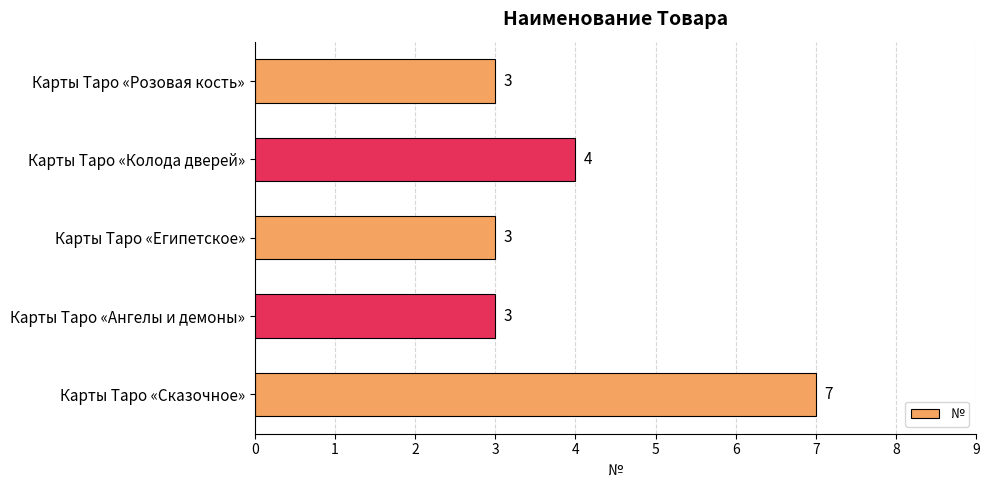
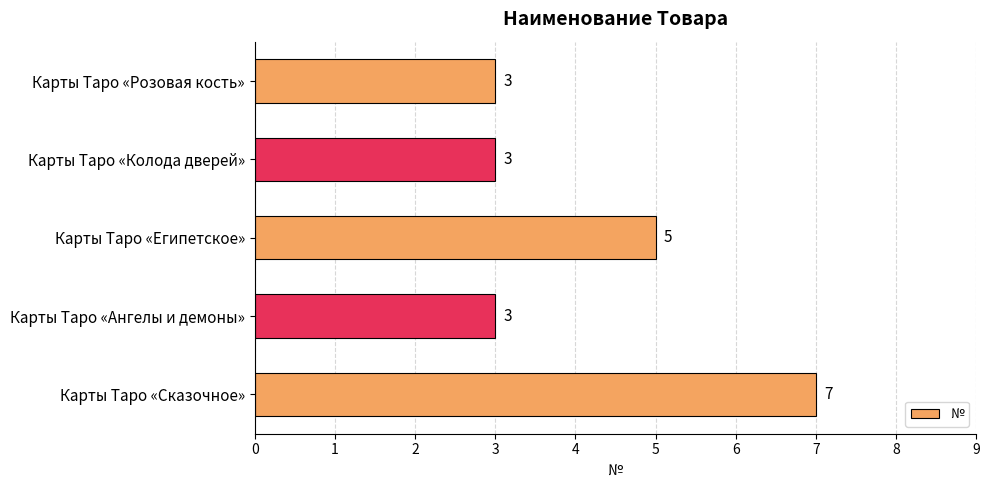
Карты Таро «Колода дверей»: 4 -> 3
Карты Таро «Египетское»: 3 -> 5
